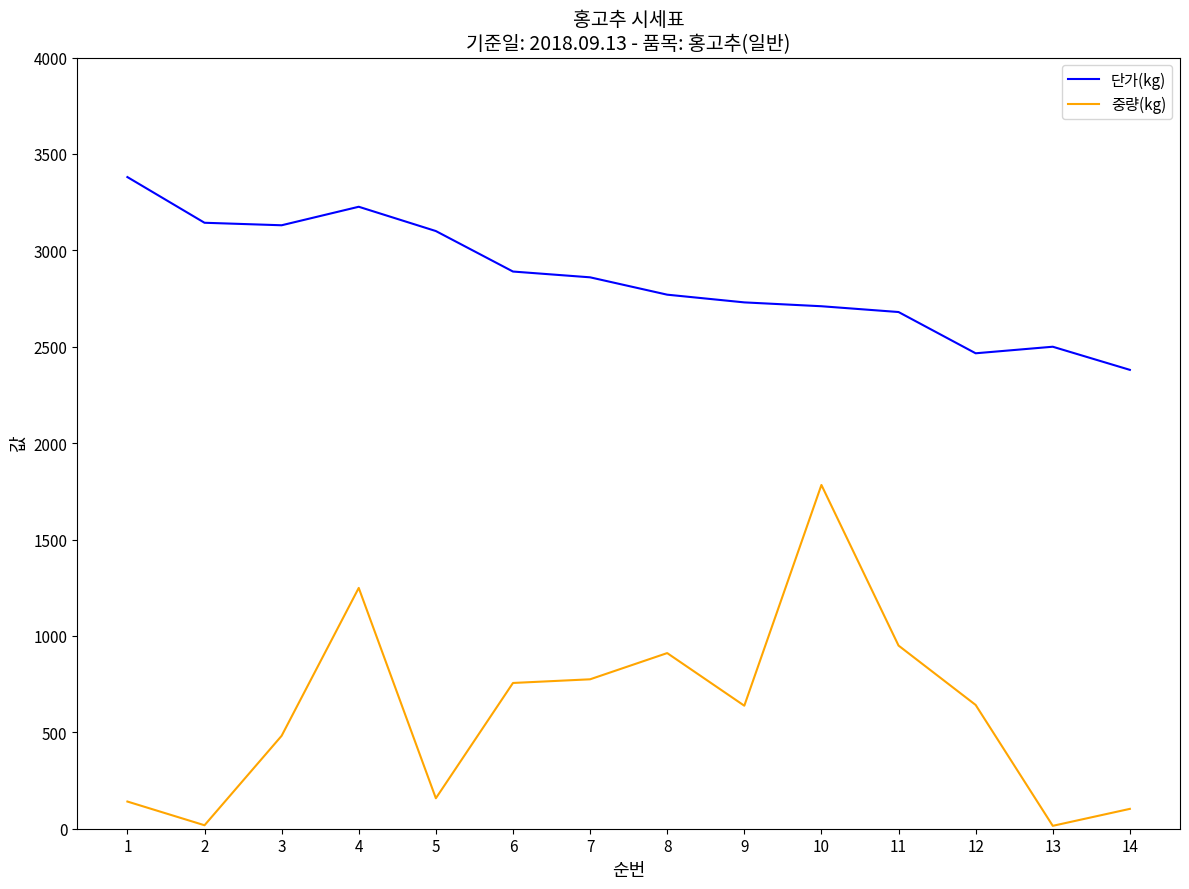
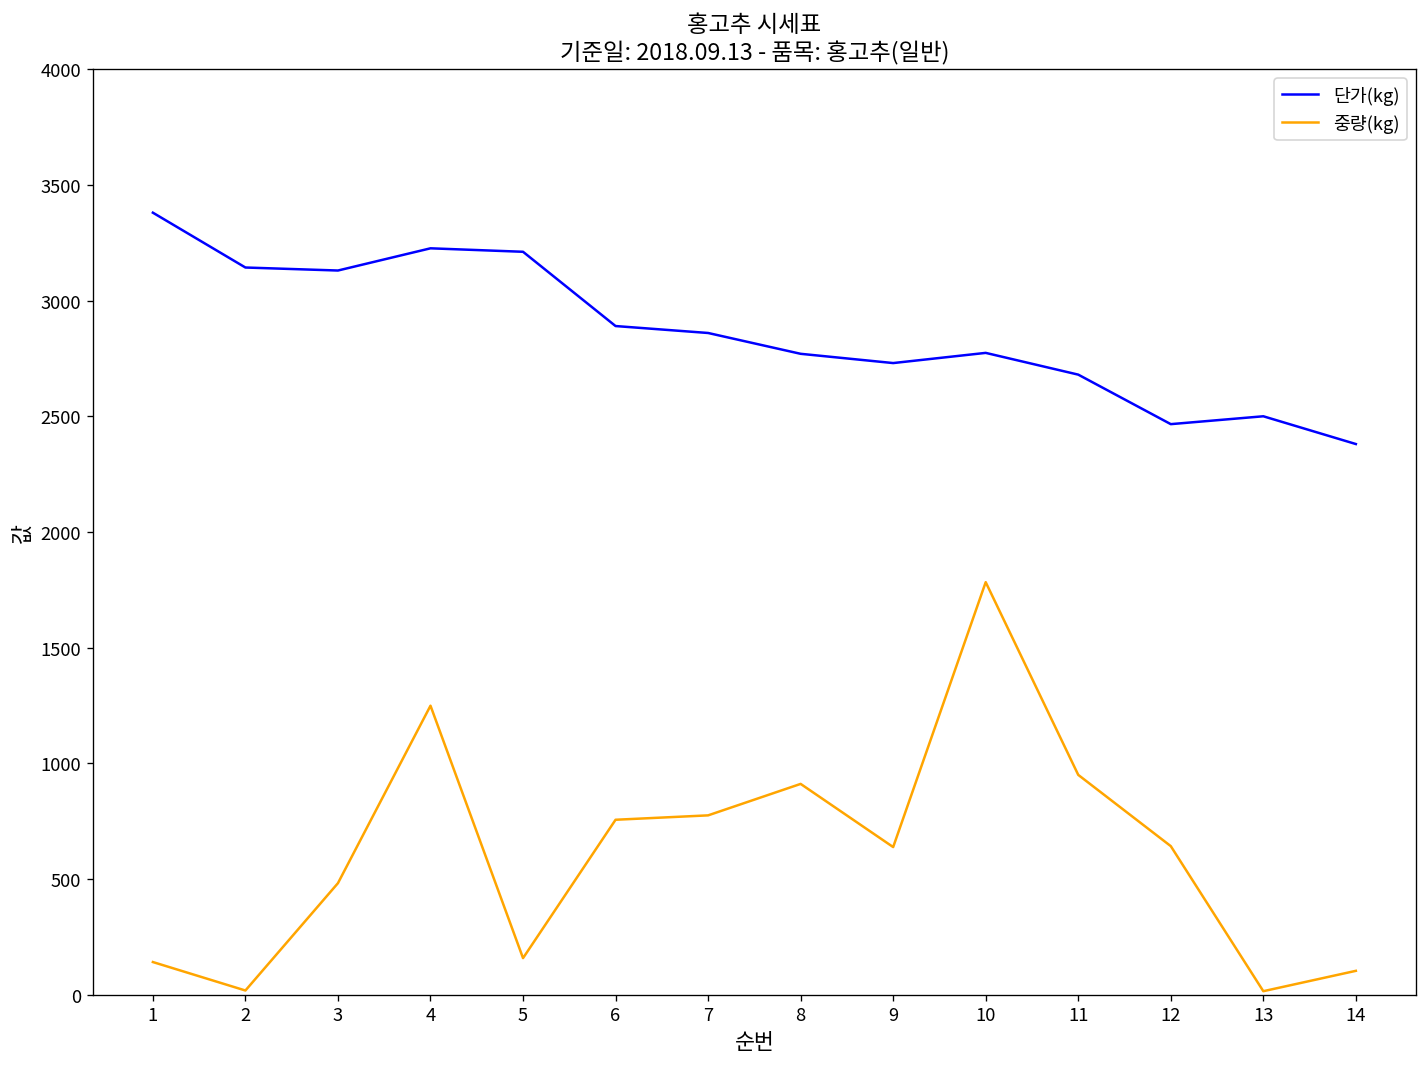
단가(kg), 5: 3100 -> 3210
단가(kg), 10: 2710 -> 2770
